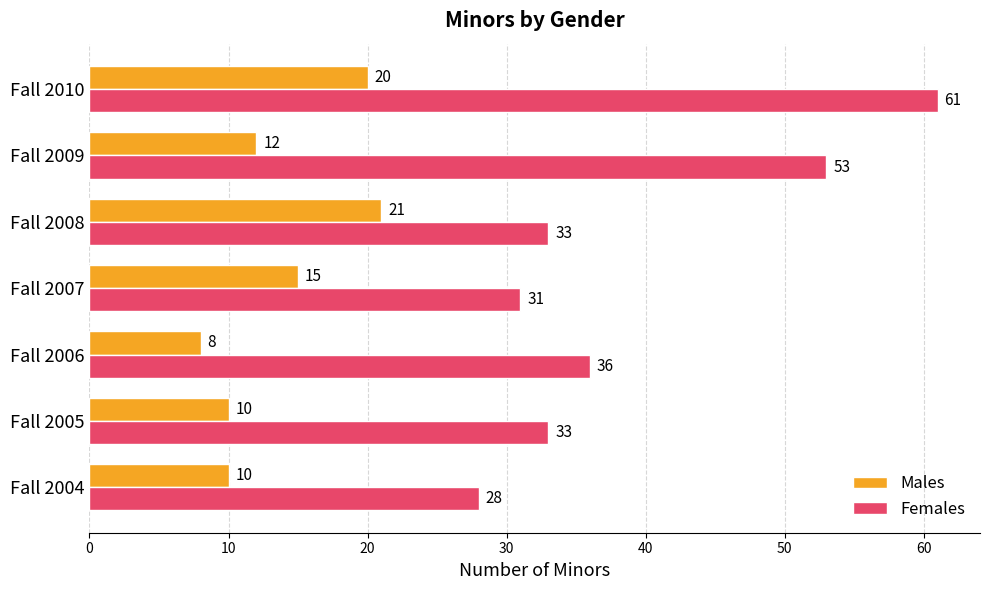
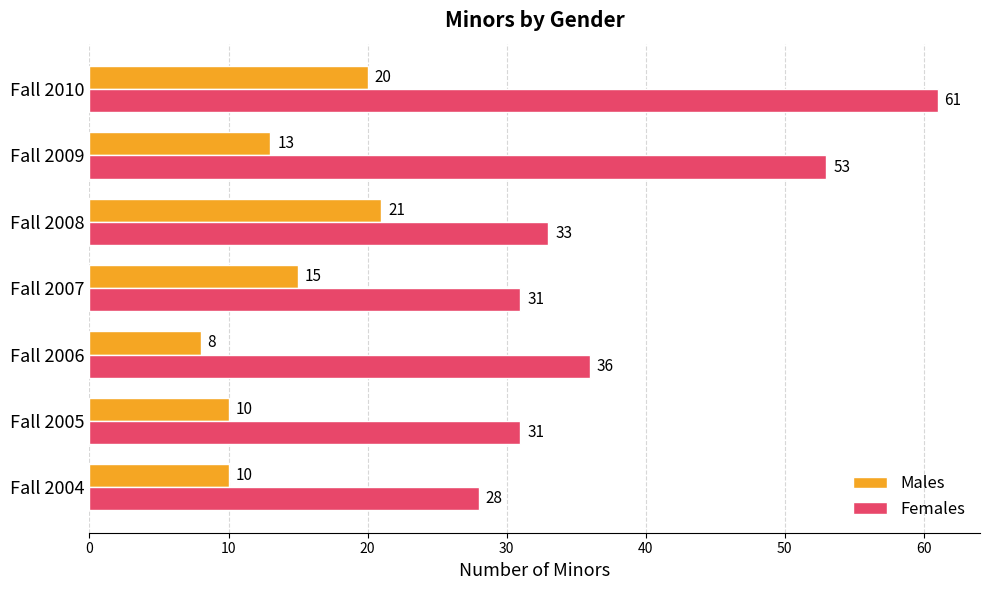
Males, Fall 2009: 12 -> 13
Females, Fall 2005: 33 -> 31
